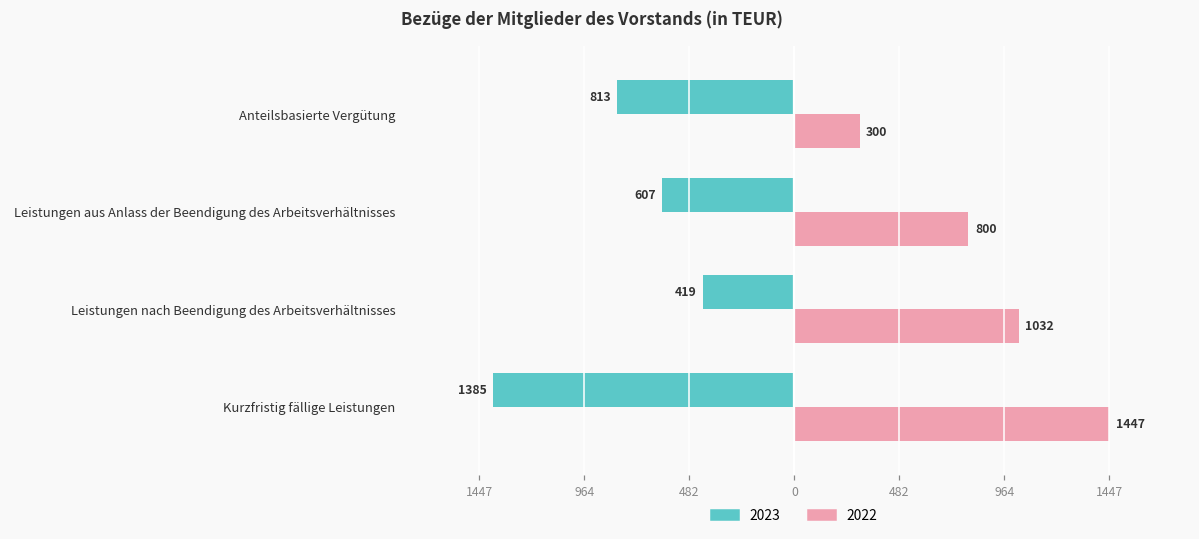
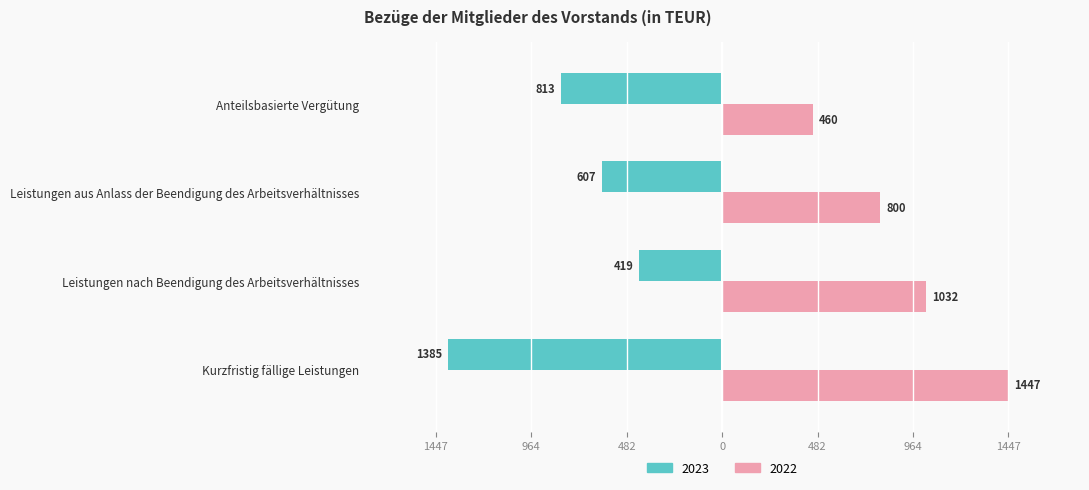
2022, Anteilsbasierte Vergütung: 300 -> 460
